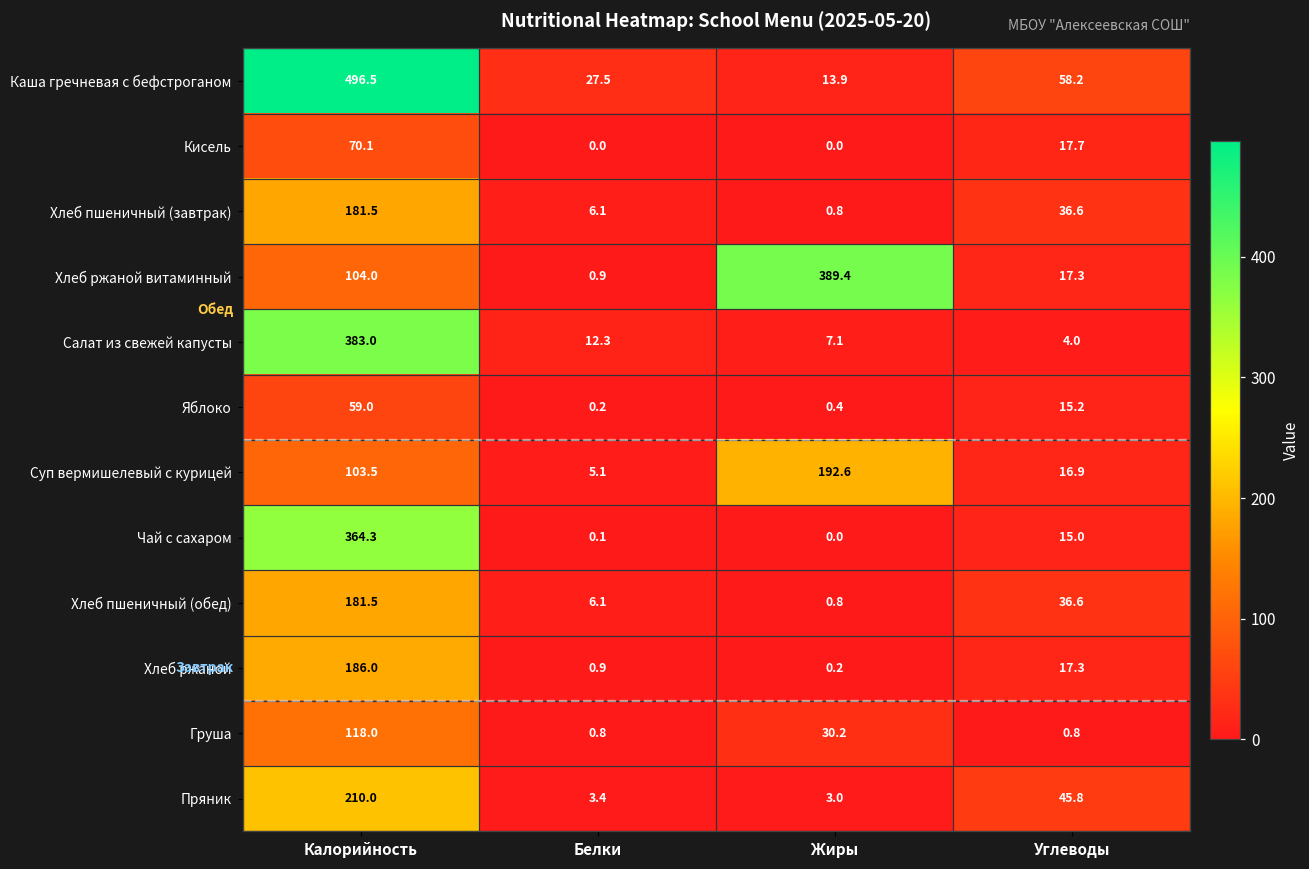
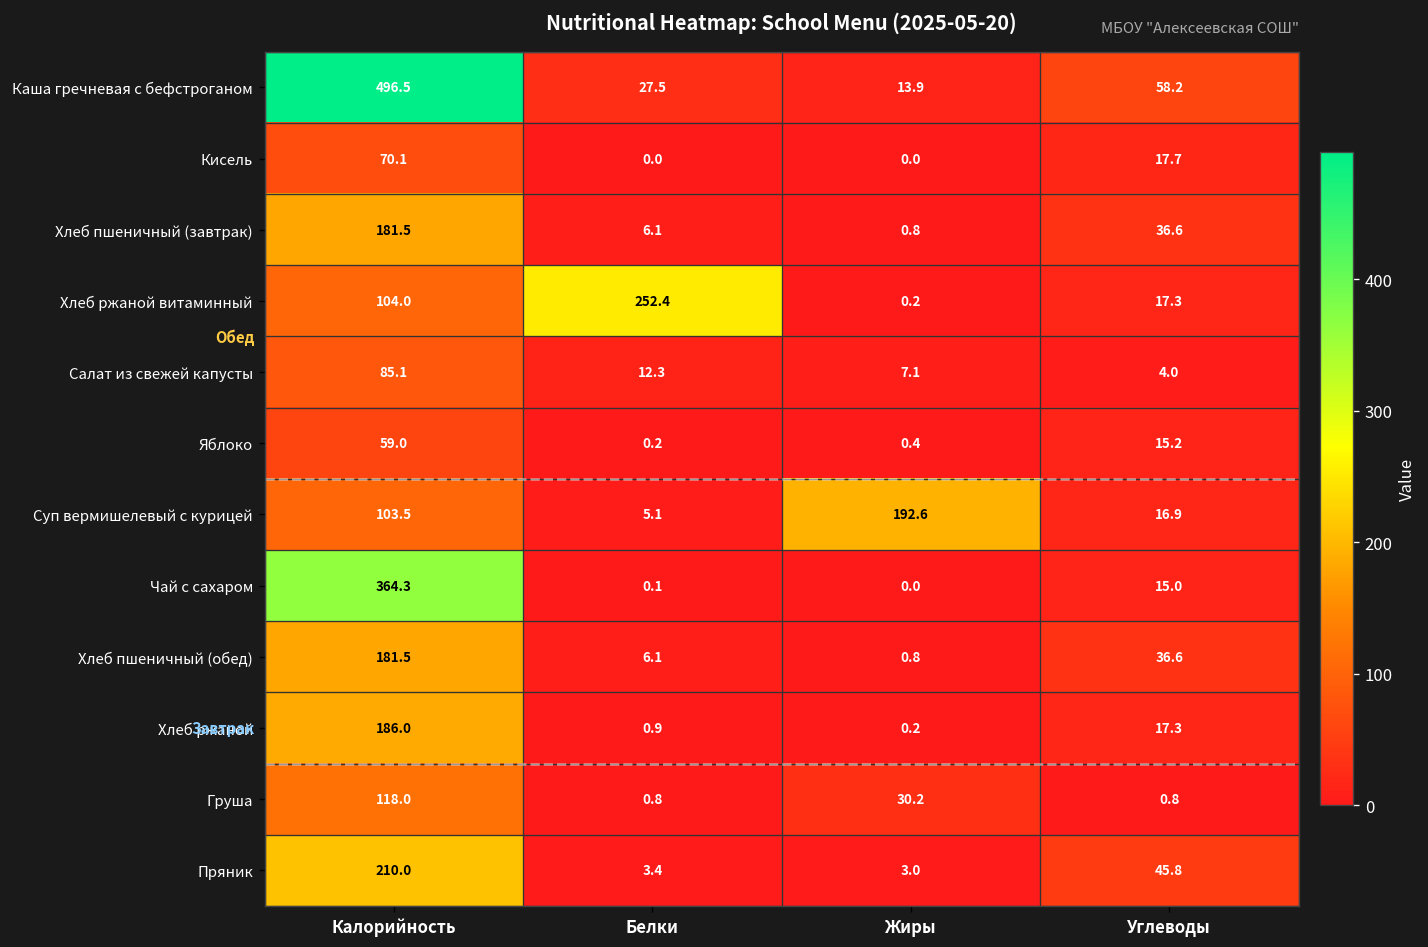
Хлеб ржаной витаминный, Белки: 0.9 -> 252.4
Хлеб ржаной витаминный, Жиры: 389.4 -> 0.2
Салат из свежей капусты, Калорийность: 383.0 -> 85.1
